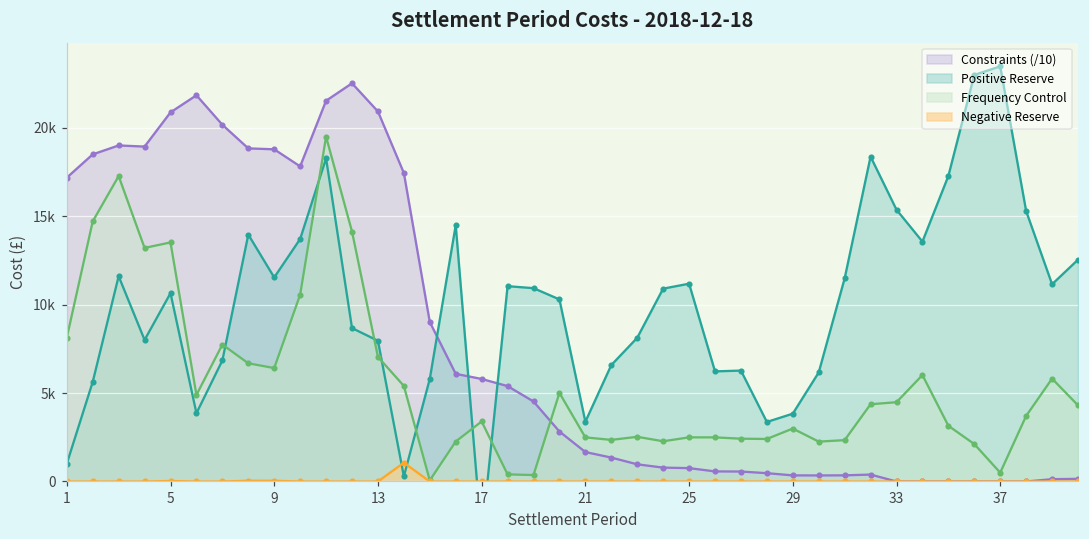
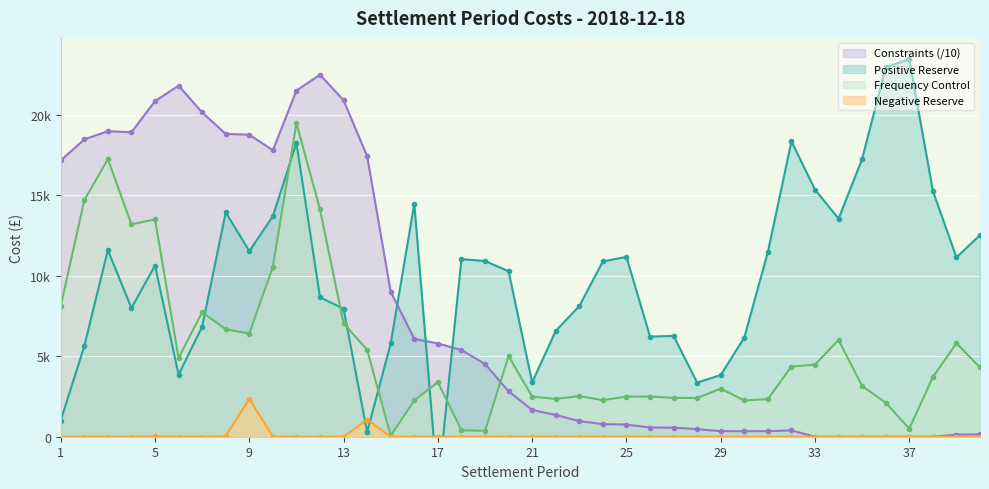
Negative Reserve, 9: 0 -> 2400
